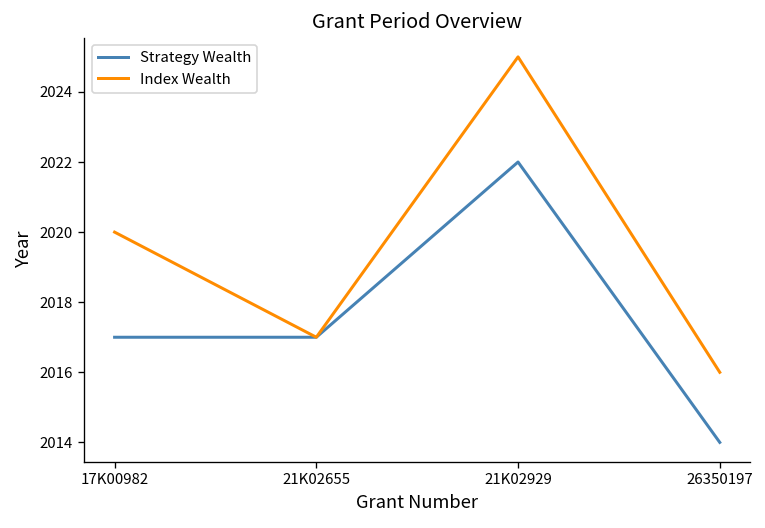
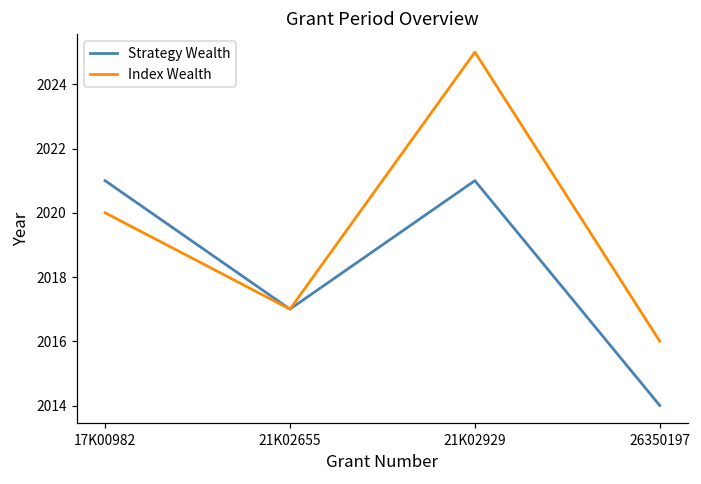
Strategy Wealth, 17K00982: 2017 -> 2021
Strategy Wealth, 21K02929: 2022 -> 2021
